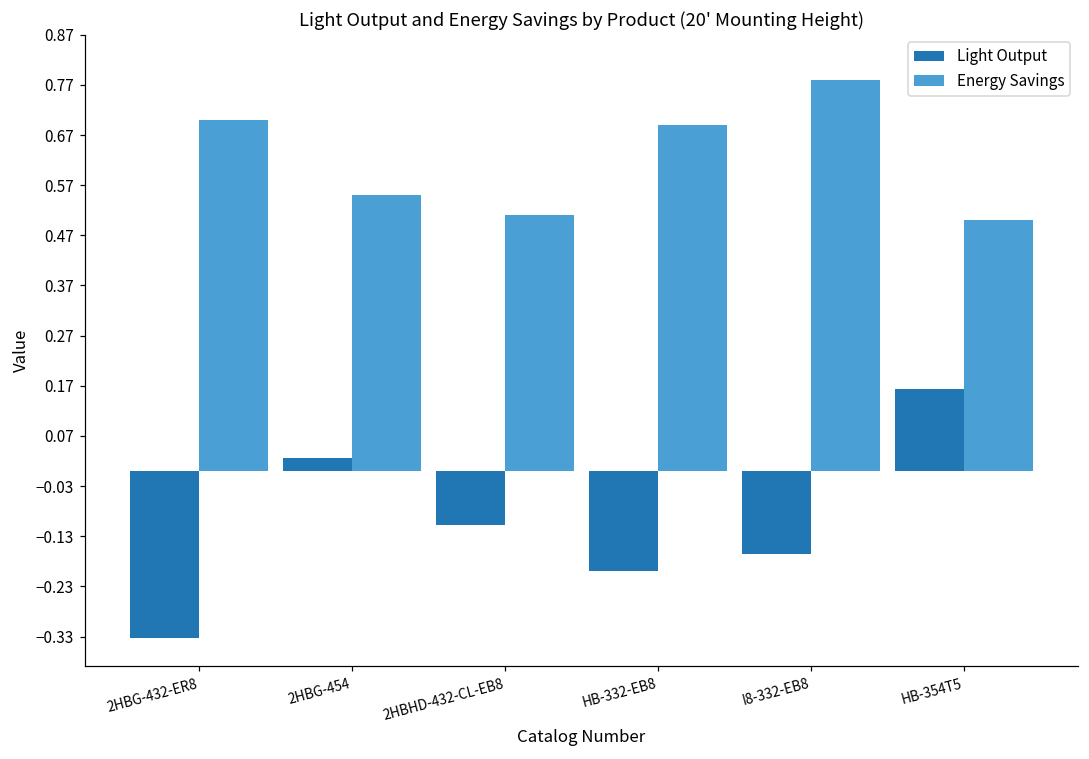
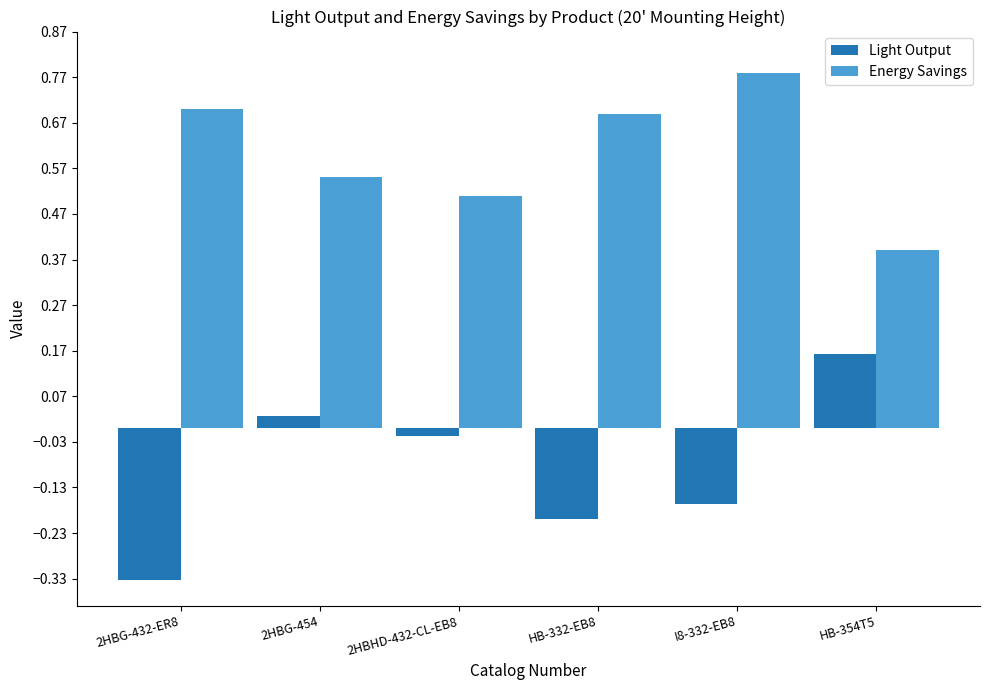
Light Output, 2HBHD-432-CL-EB8: -0.11 -> -0.02
Energy Savings, HB-354T5: 0.50 -> 0.39
